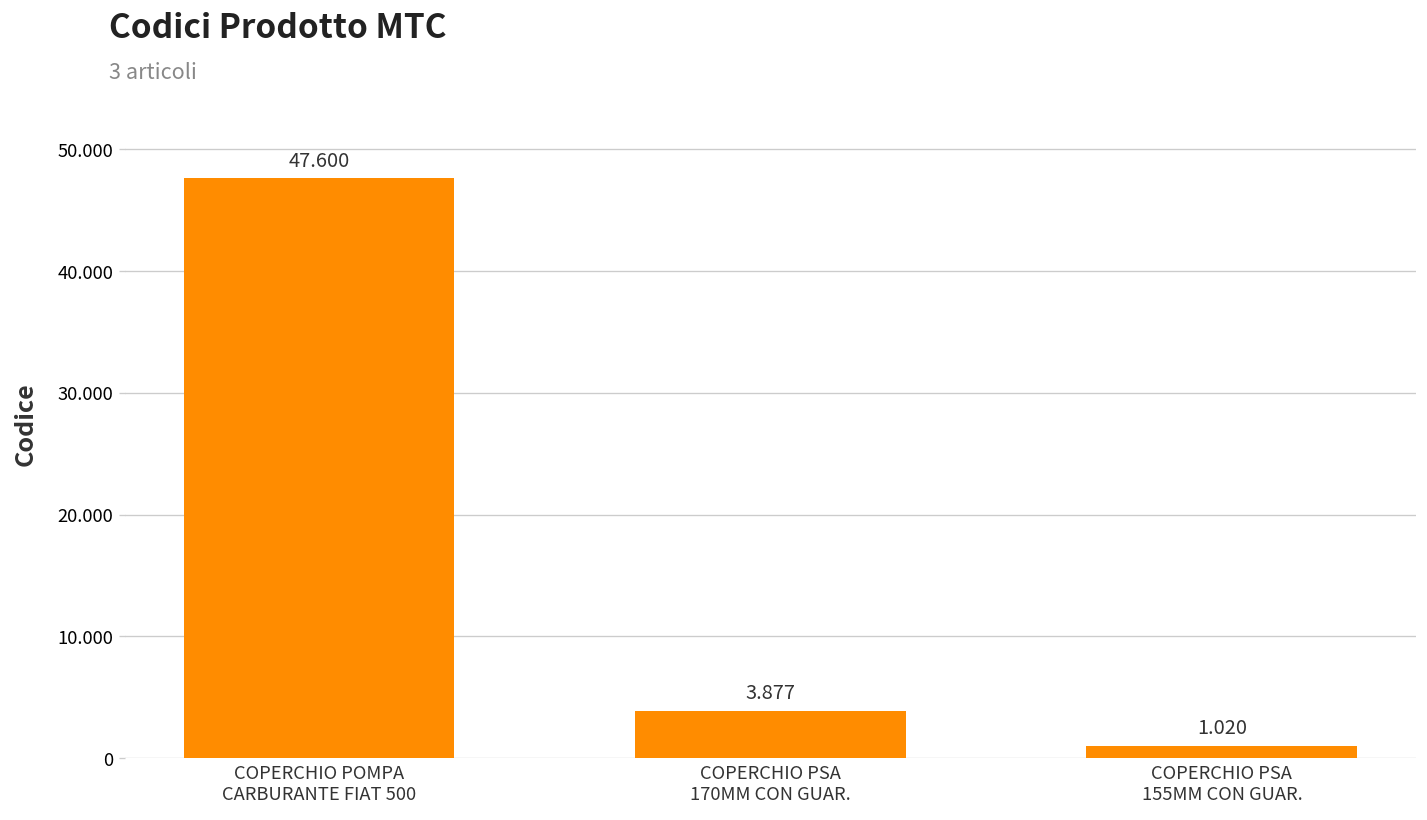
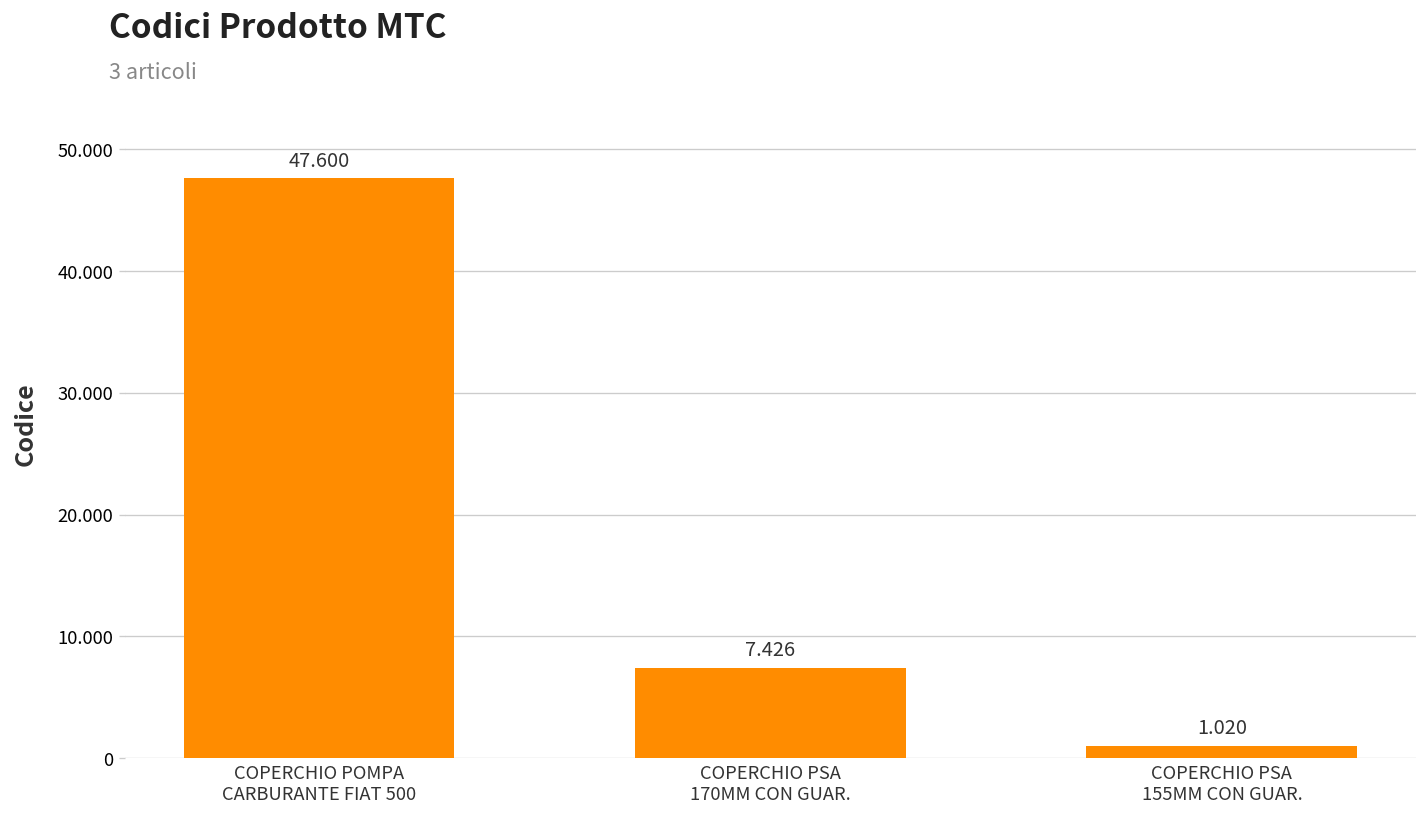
COPERCHIO PSA 170MM CON GUAR.: 3.877 -> 7.426
